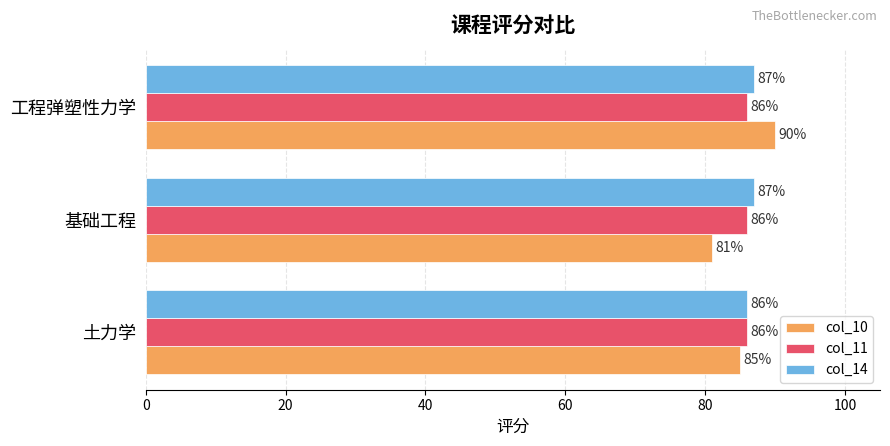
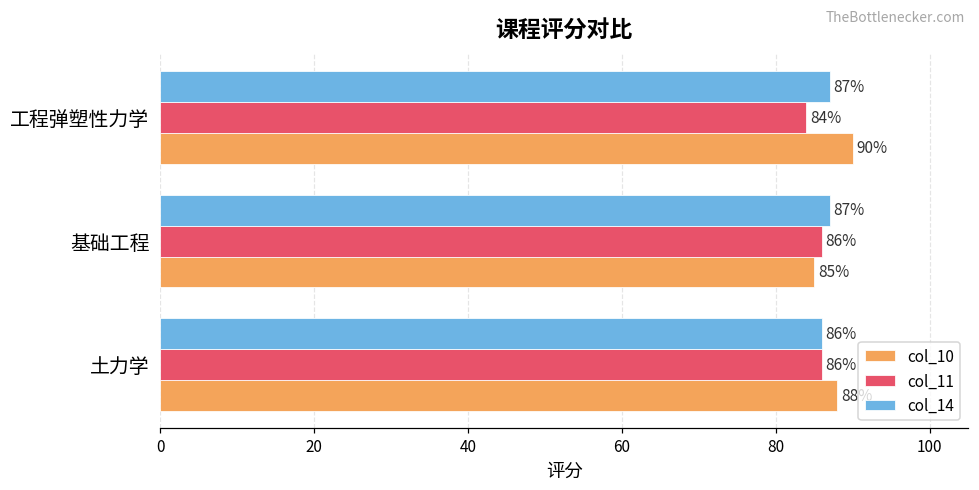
col_11, 工程弹塑性力学: 86% -> 84%
col_10, 基础工程: 81% -> 85%
col_10, 土力学: 85 -> 88
